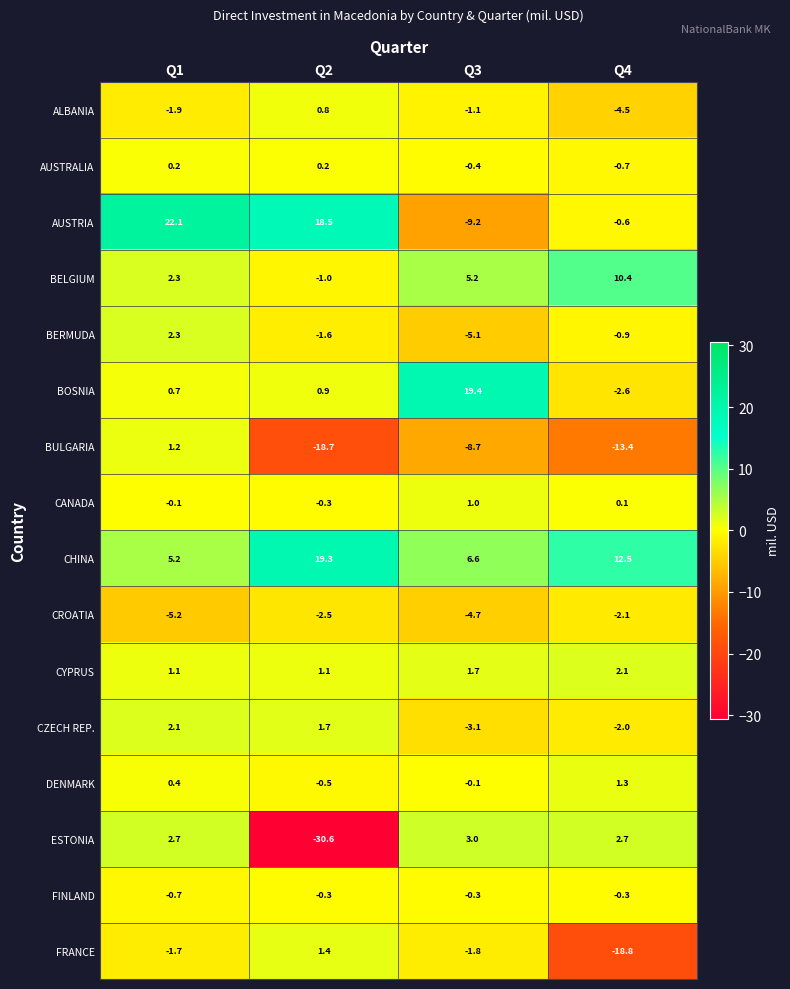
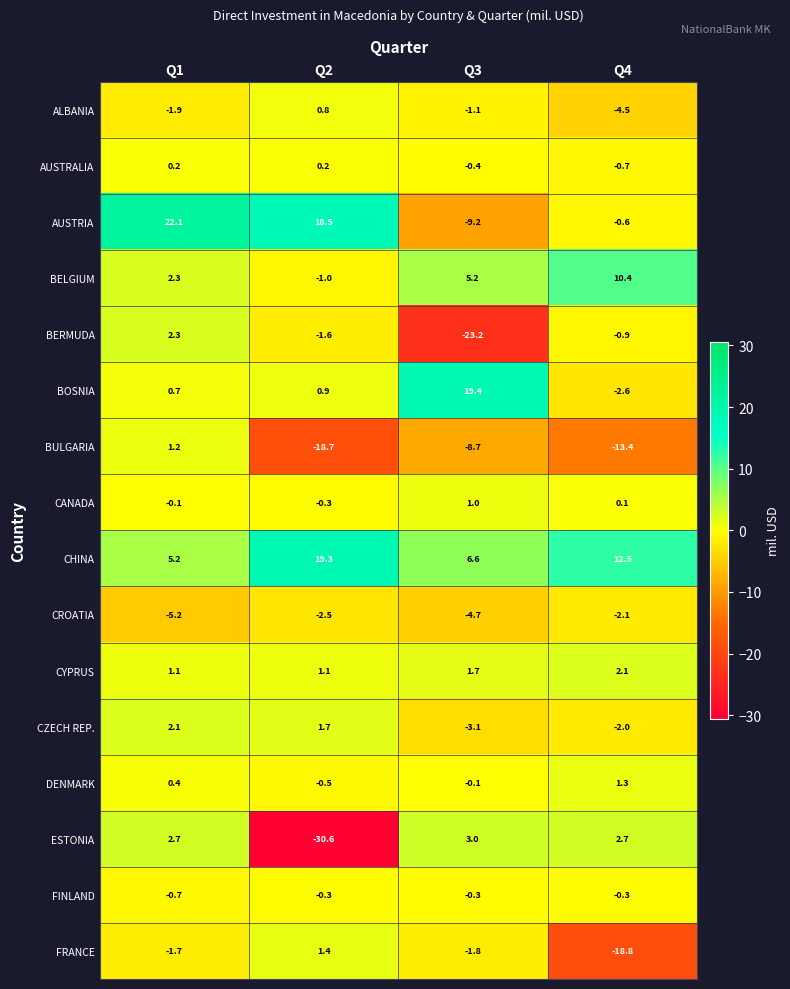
BERMUDA, Q3: -5.1 -> -23.2
